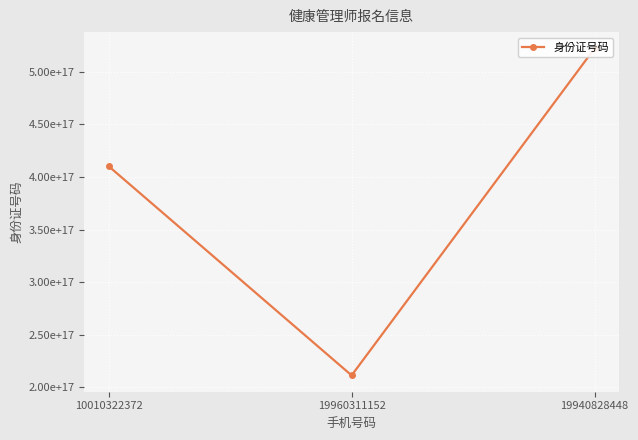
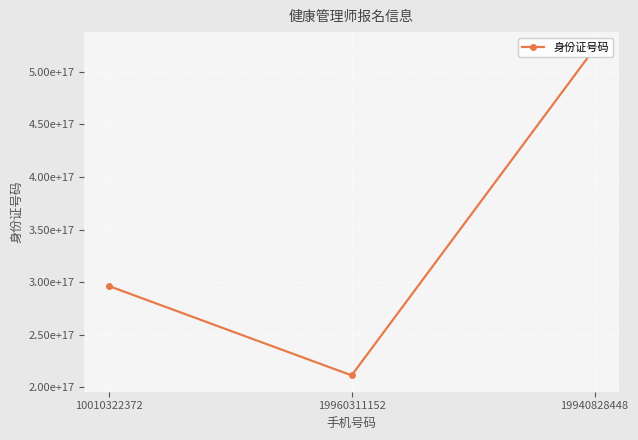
10010322372: 410000000000000000 -> 296000000000000000
